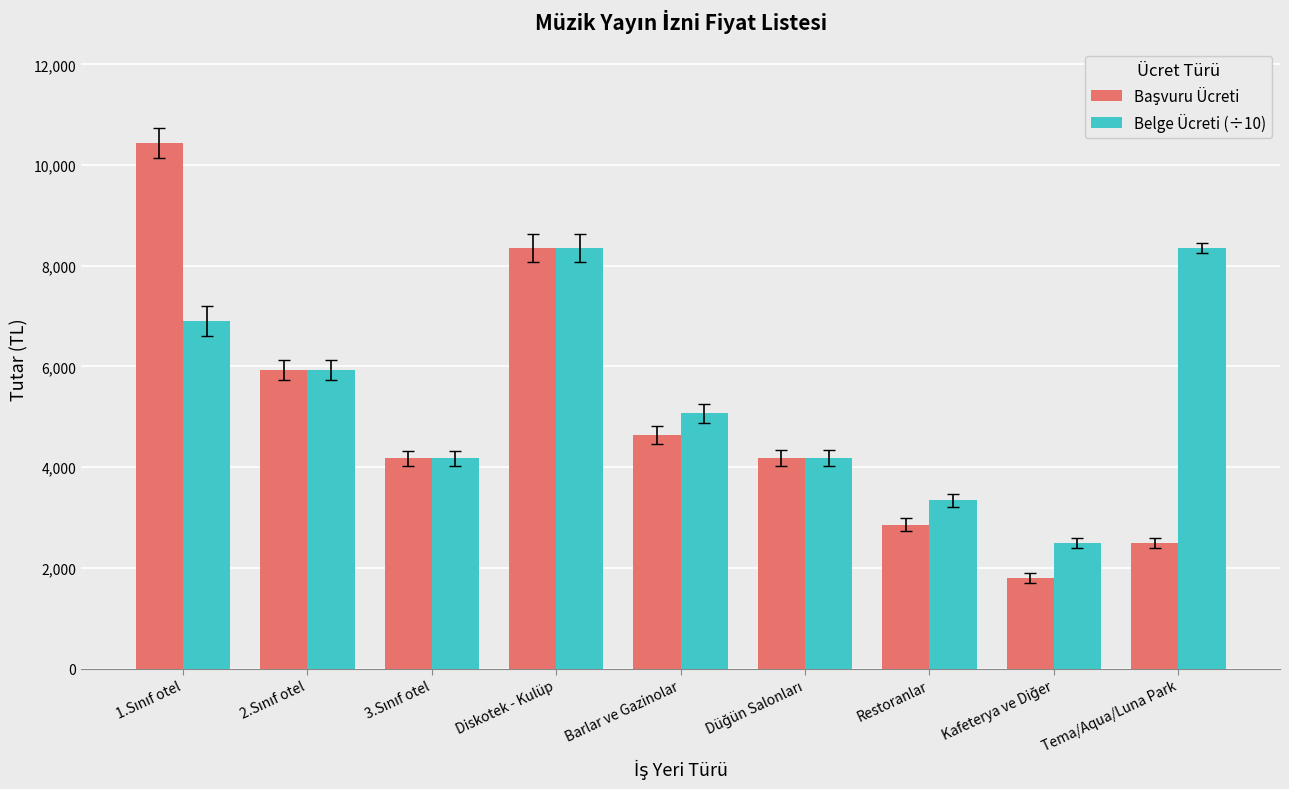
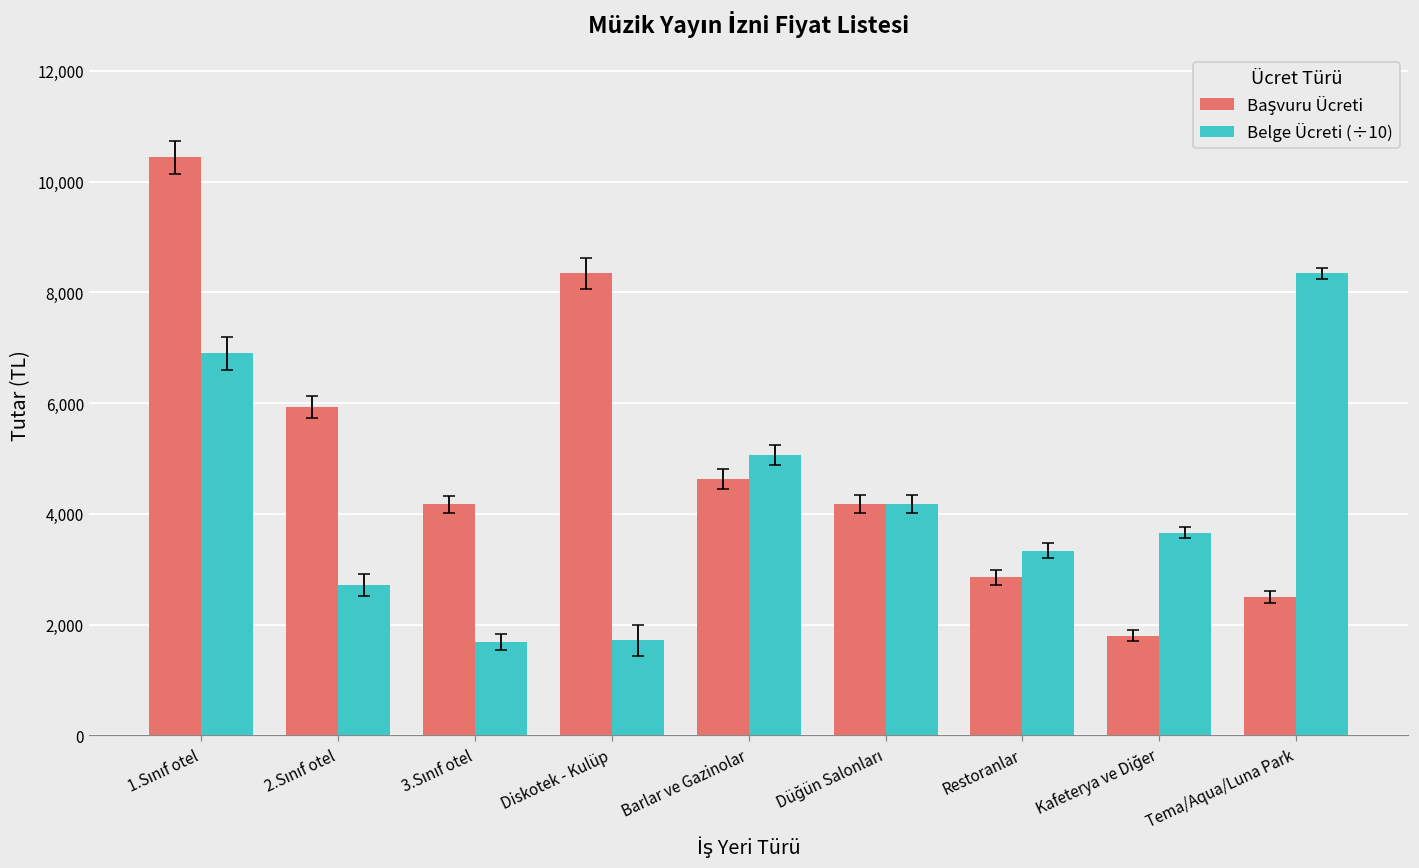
Belge Ücreti (÷10), 2.Sınıf otel: 5,900 -> 2,700
Belge Ücreti (÷10), 3.Sınıf otel: 4,200 -> 1,700
Belge Ücreti (÷10), Diskotek - Kulüp: 8,300 -> 1,700
Belge Ücreti (÷10), Kafeterya ve Diğer: 2,500 -> 3,700
